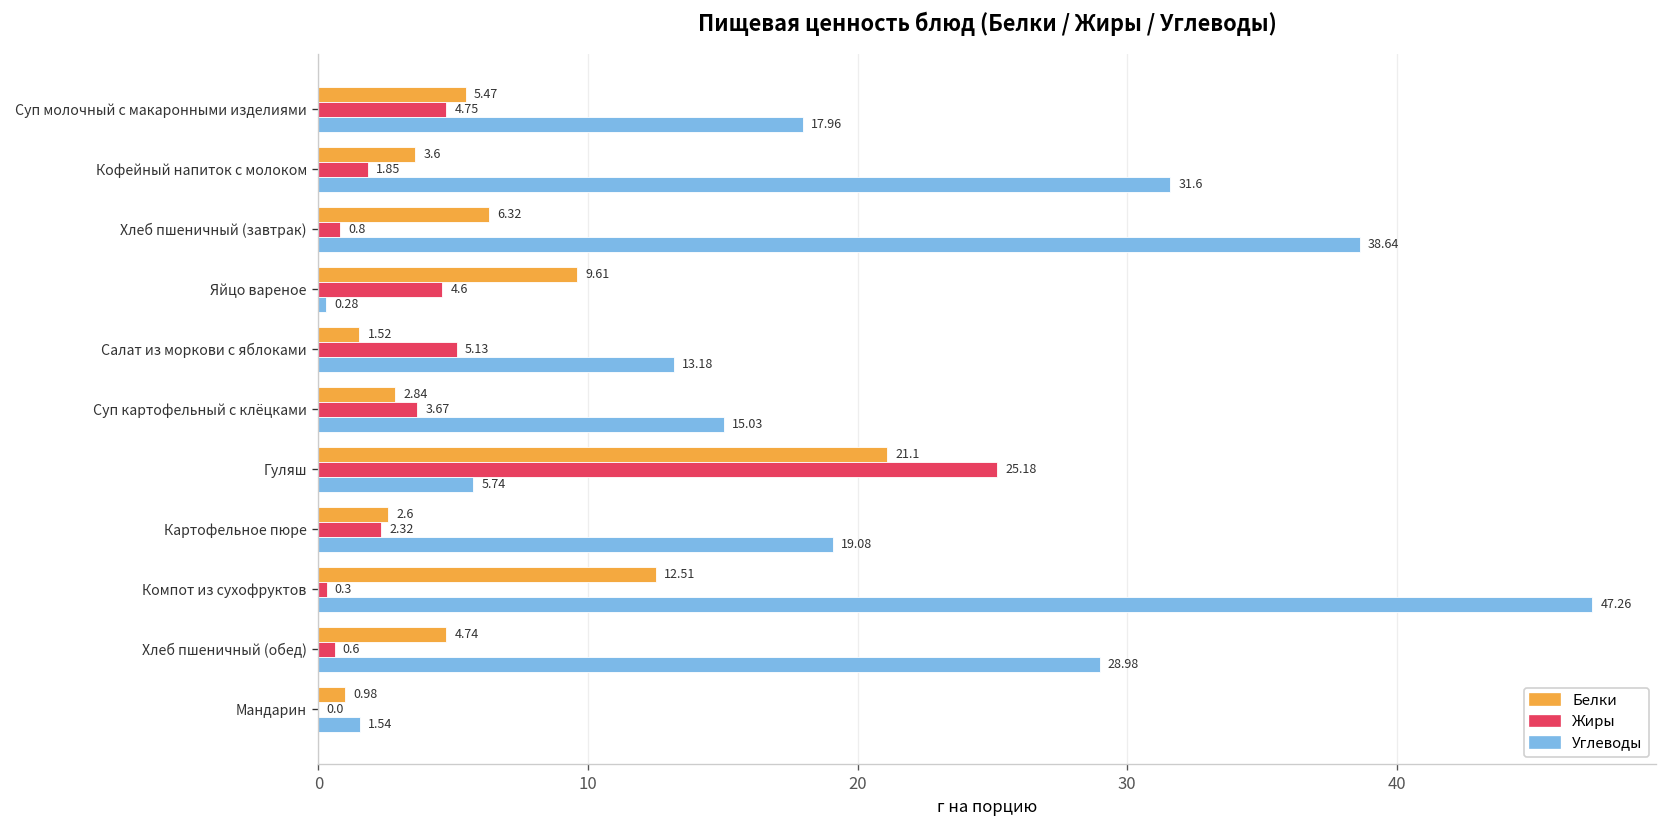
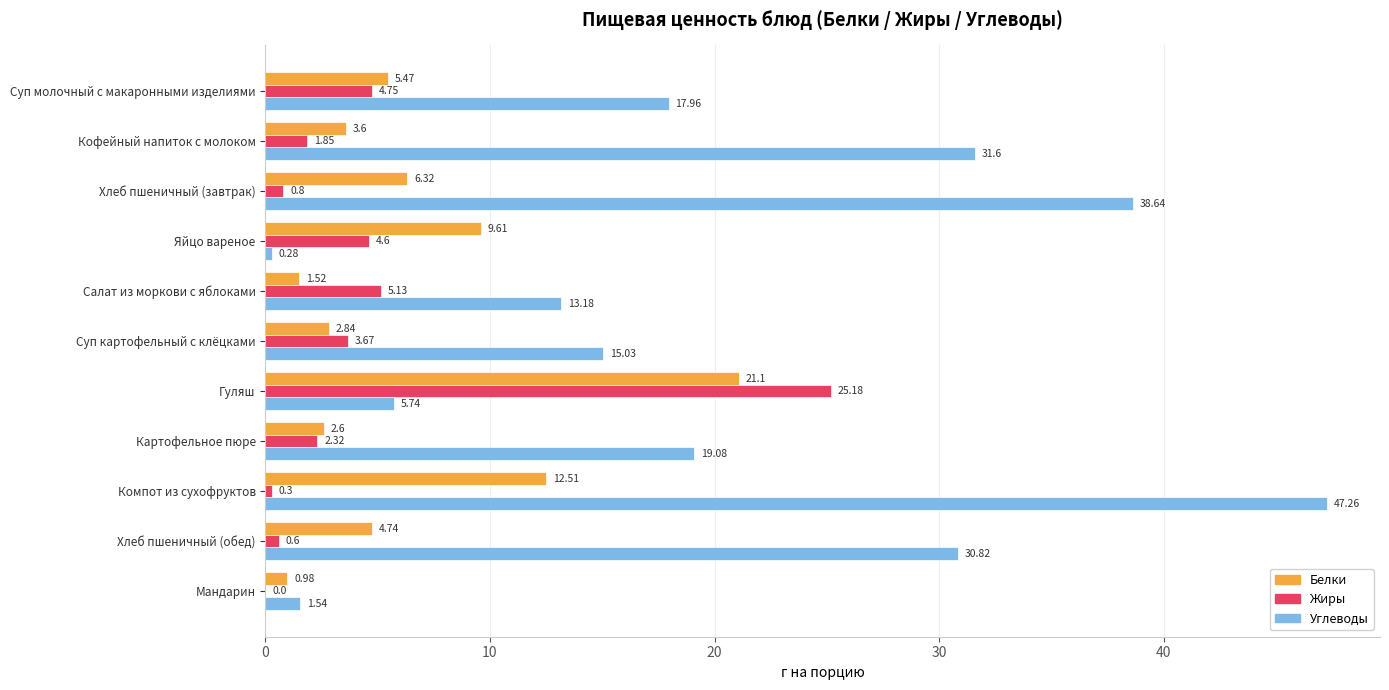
Углеводы, Хлеб пшеничный (обед): 28.98 -> 30.82
